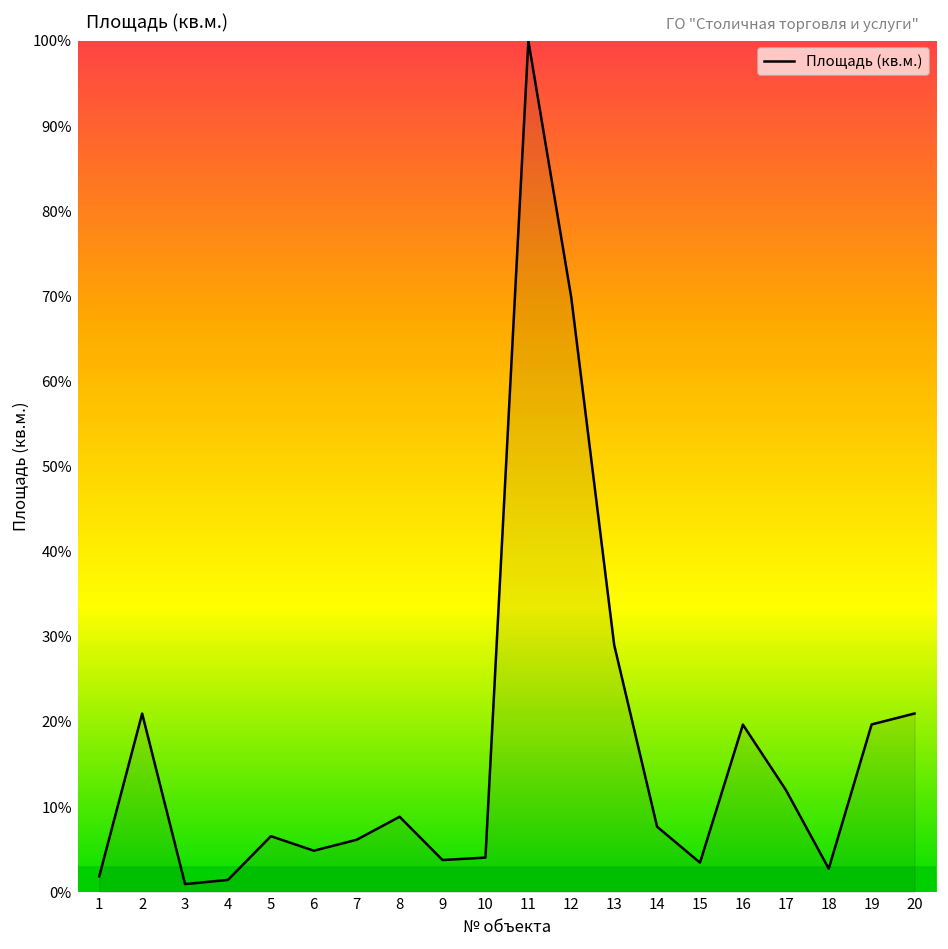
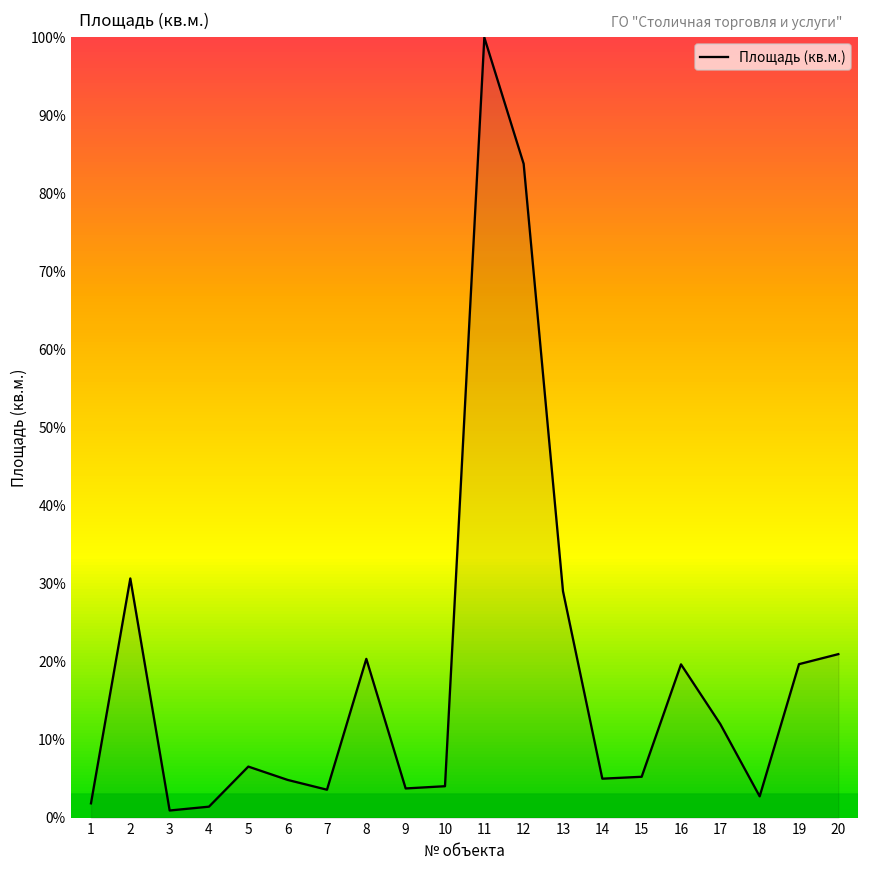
2: 21% -> 31%
7: 6% -> 4%
8: 9% -> 20%
12: 70% -> 84%
14: 8% -> 5%
15: 3% -> 5%
